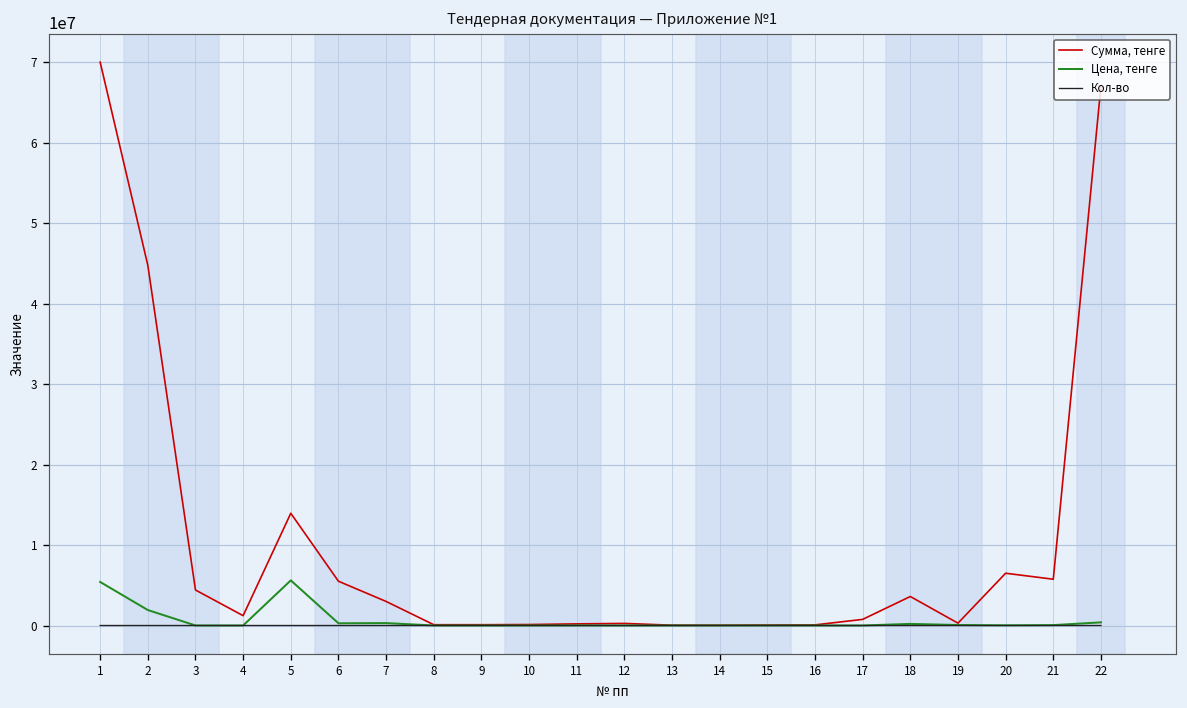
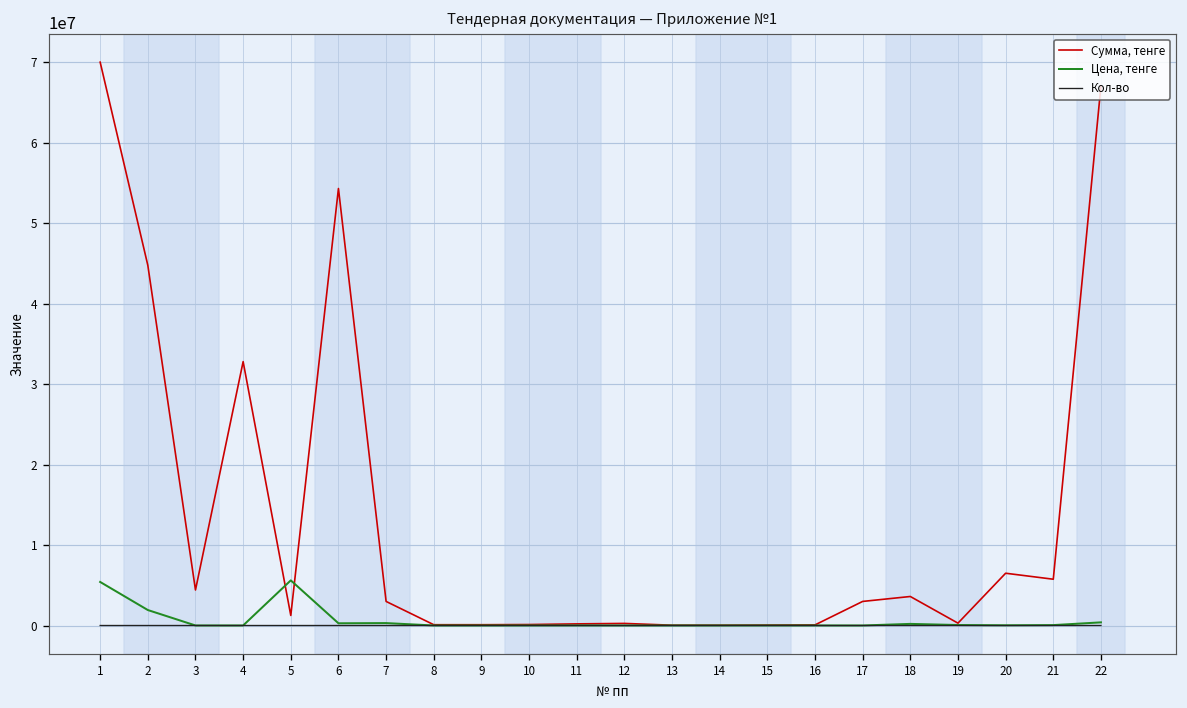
Сумма, тенге, 4: 1000000 -> 33000000
Сумма, тенге, 5: 14000000 -> 1000000
Сумма, тенге, 6: 6000000 -> 54000000
Сумма, тенге, 17: 1000000 -> 3000000
